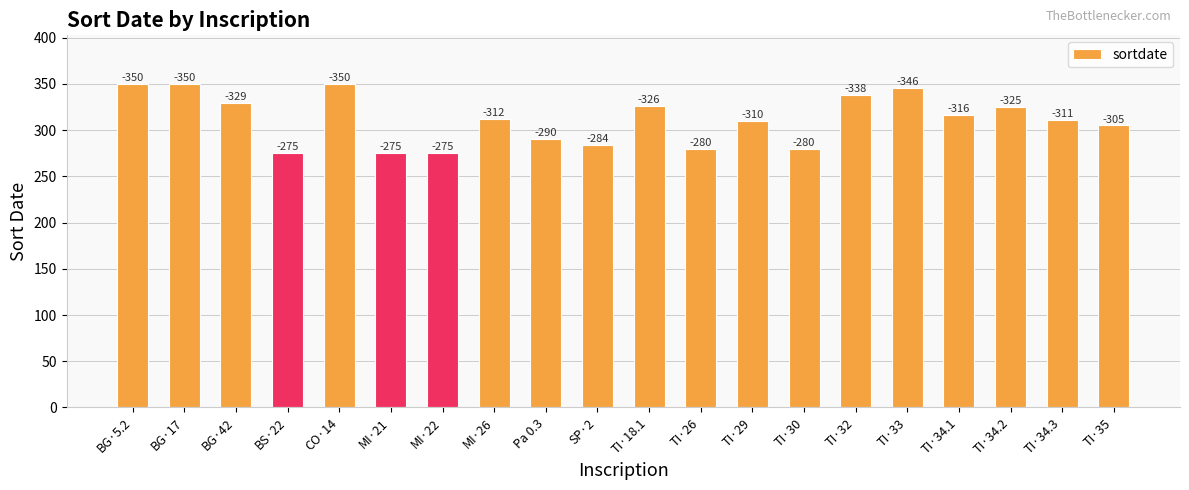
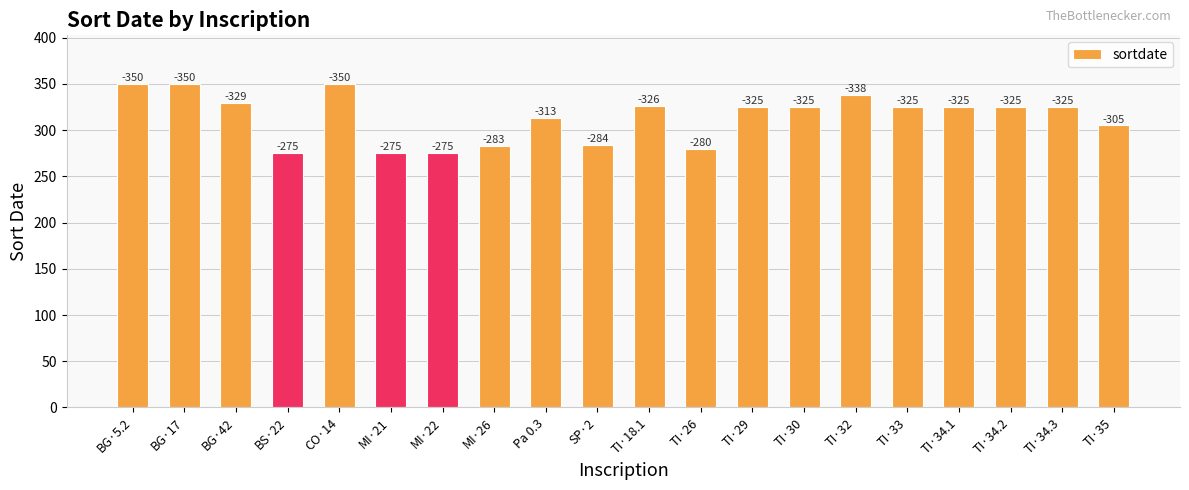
MI·26: -312 -> -283
Pa 0.3: -290 -> -313
TI·29: -310 -> -325
TI·30: -280 -> -325
TI·33: -346 -> -325
TI·34.1: -316 -> -325
TI·34.3: -311 -> -325
